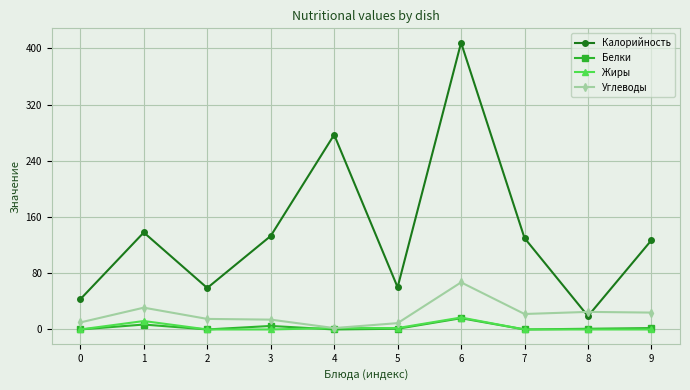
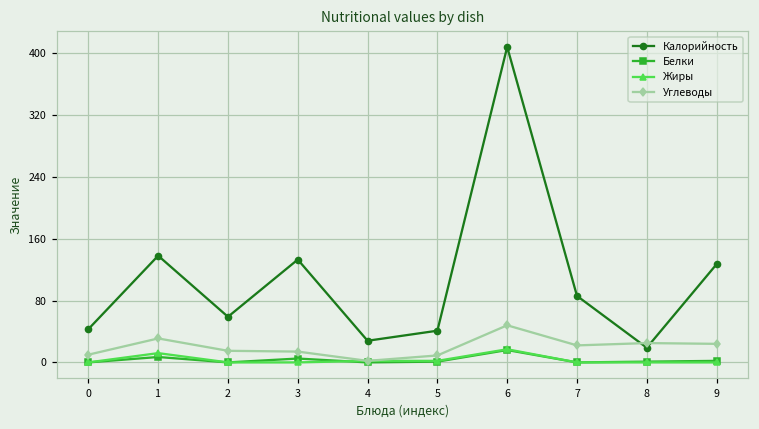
Калорийность, 4: 280 -> 30
Калорийность, 5: 60 -> 40
Углеводы, 6: 70 -> 50
Калорийность, 7: 130 -> 90
